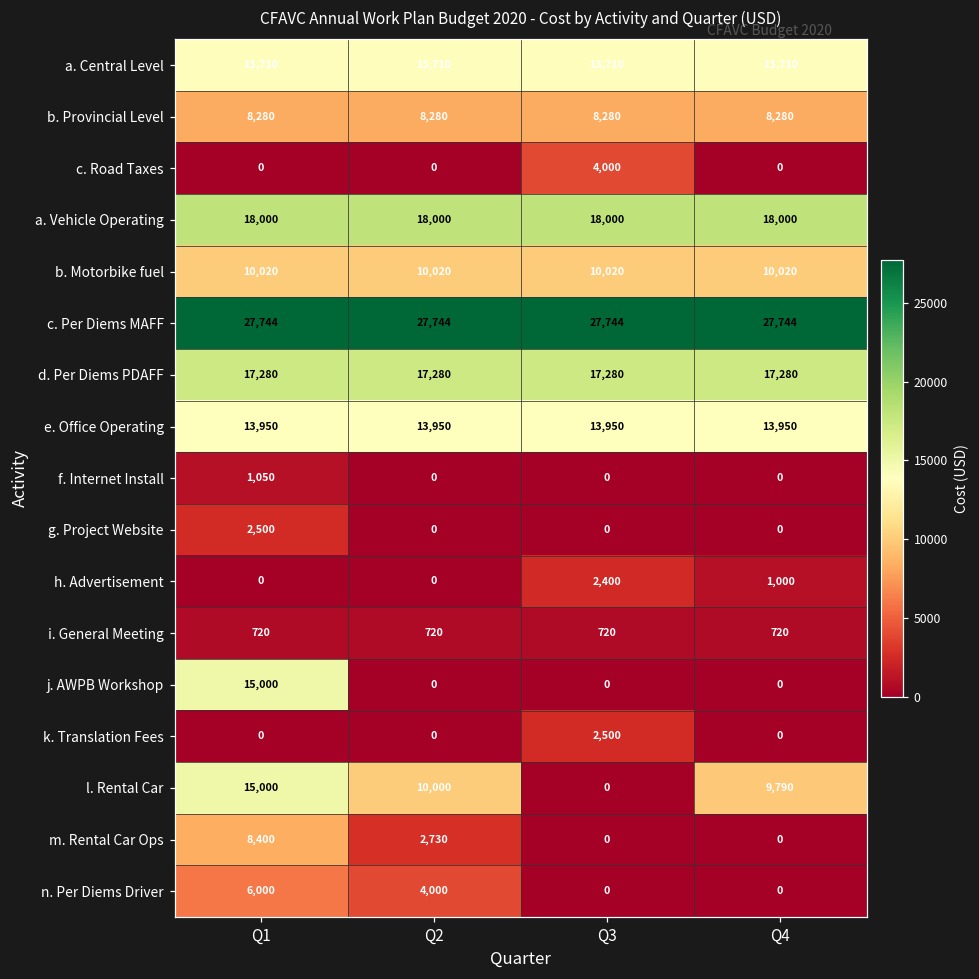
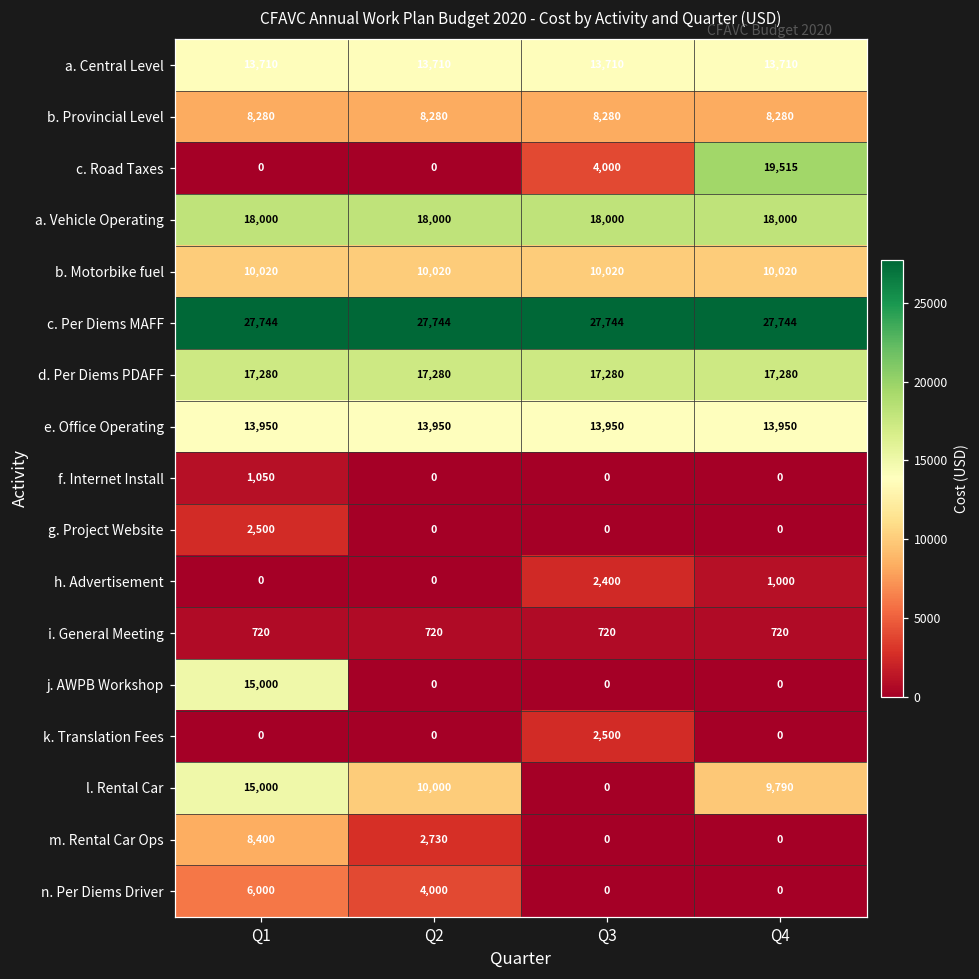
c. Road Taxes, Q4: 0 -> 19,515
